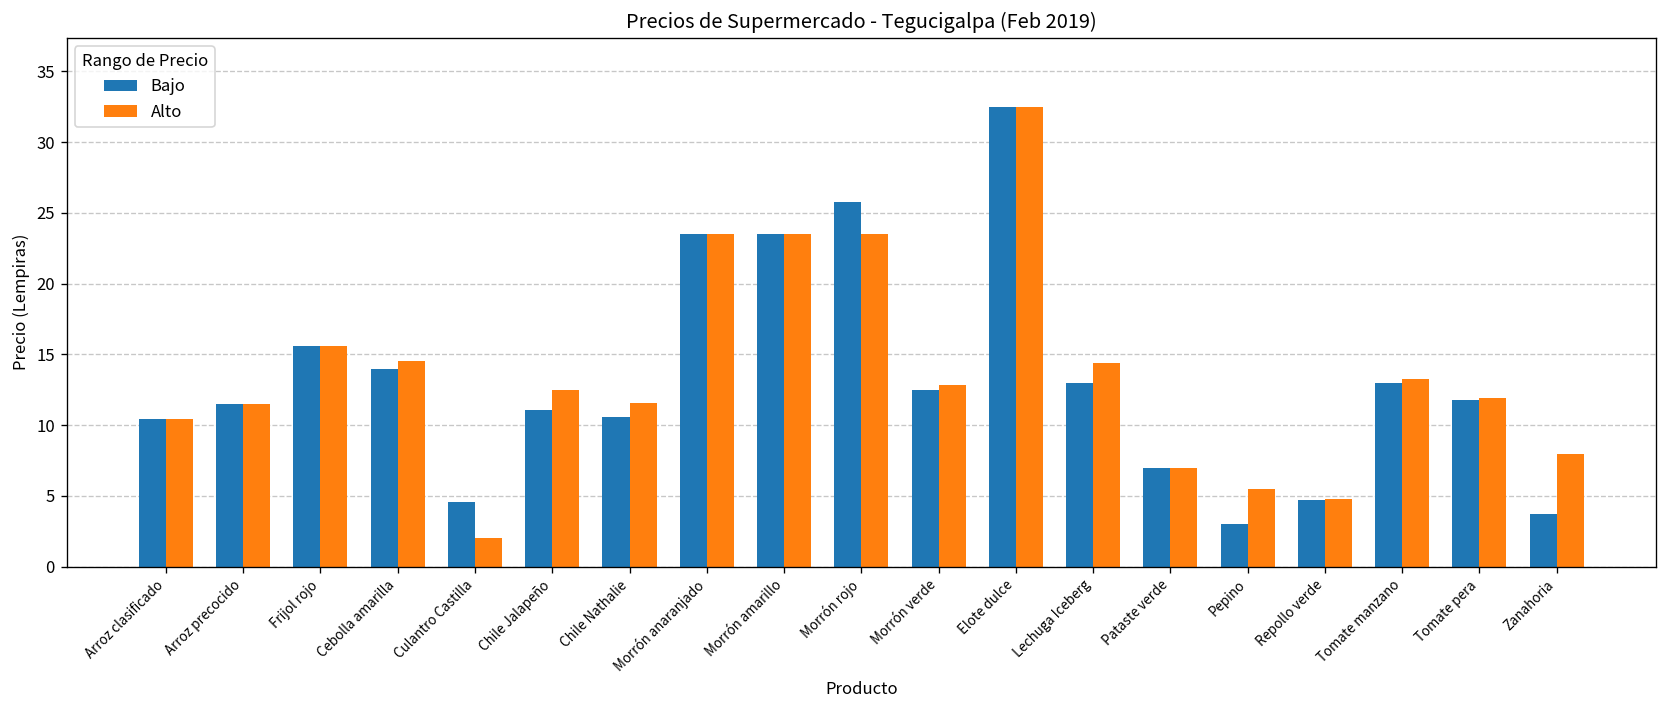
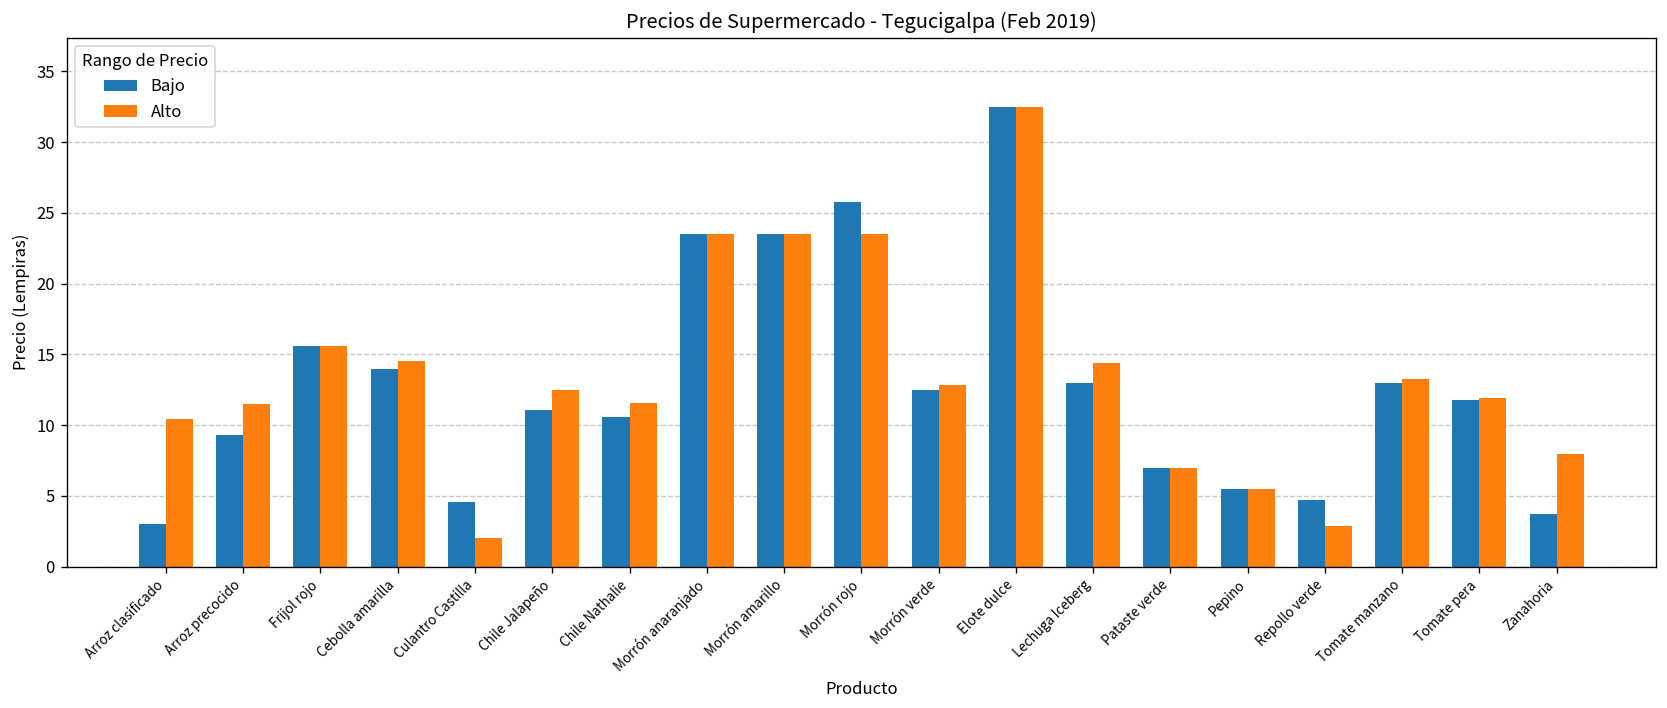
Bajo, Arroz clasificado: 10.4 -> 3.0
Bajo, Arroz precocido: 11.5 -> 9.3
Bajo, Pepino: 3.0 -> 5.5
Alto, Repollo verde: 4.8 -> 2.9
